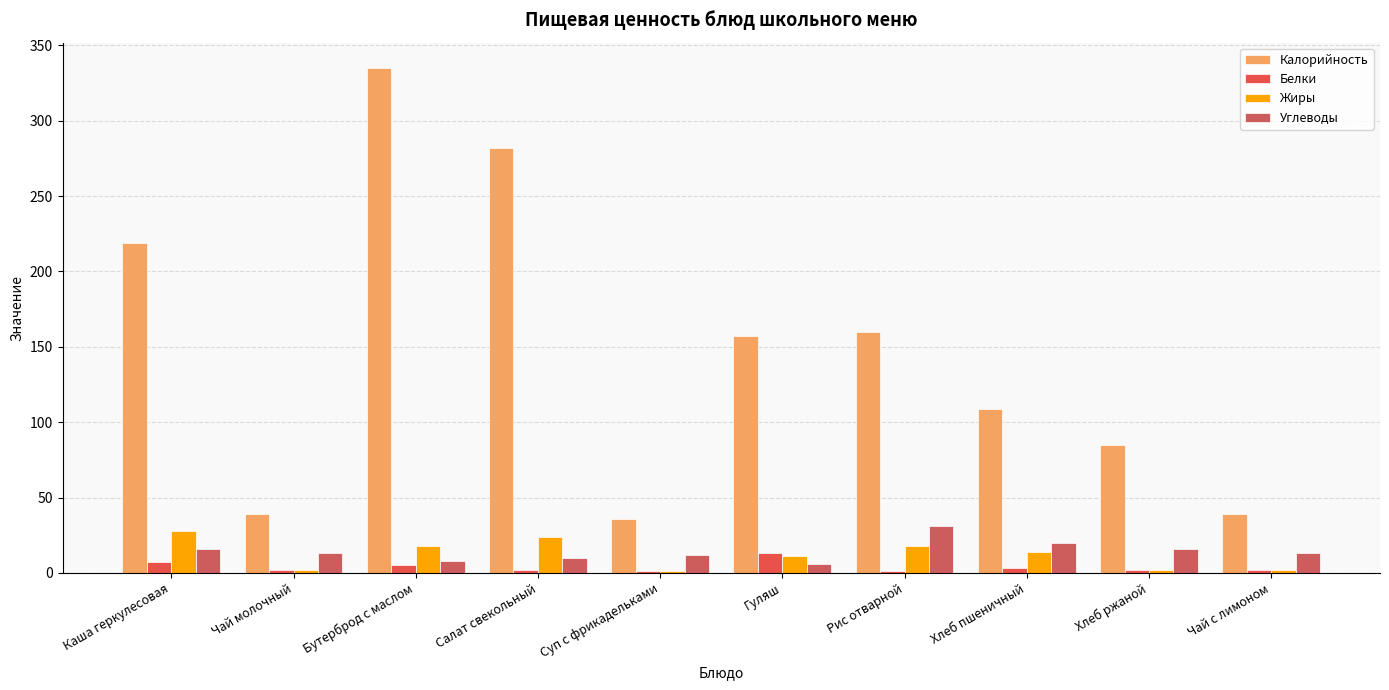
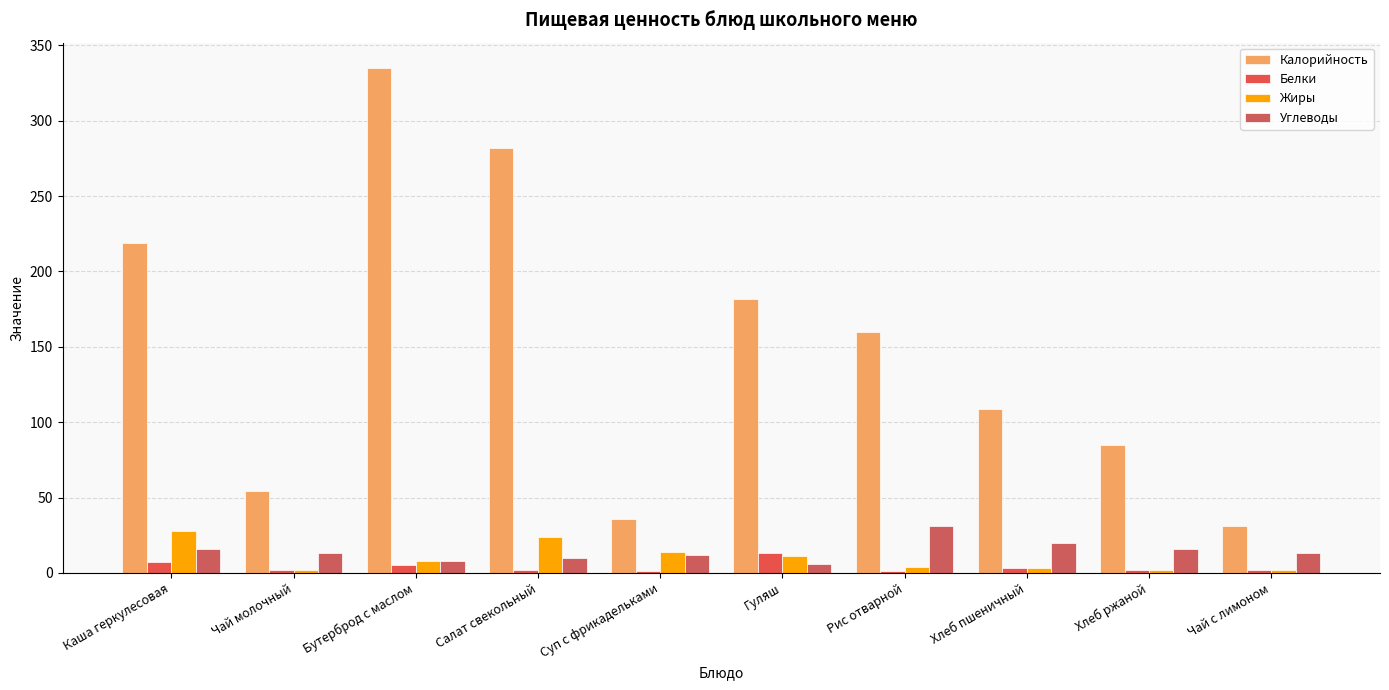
Калорийность, Чай молочный: 39 -> 54
Жиры, Бутерброд с маслом: 18 -> 8
Жиры, Суп с фрикадельками: 1 -> 14
Калорийность, Гуляш: 157 -> 182
Жиры, Рис отварной: 18 -> 4
Жиры, Хлеб пшеничный: 14 -> 3
Калорийность, Чай с лимоном: 39 -> 31
